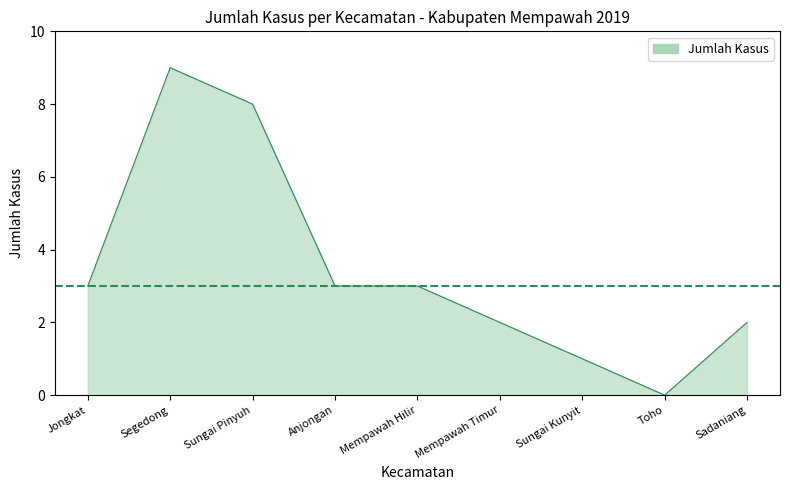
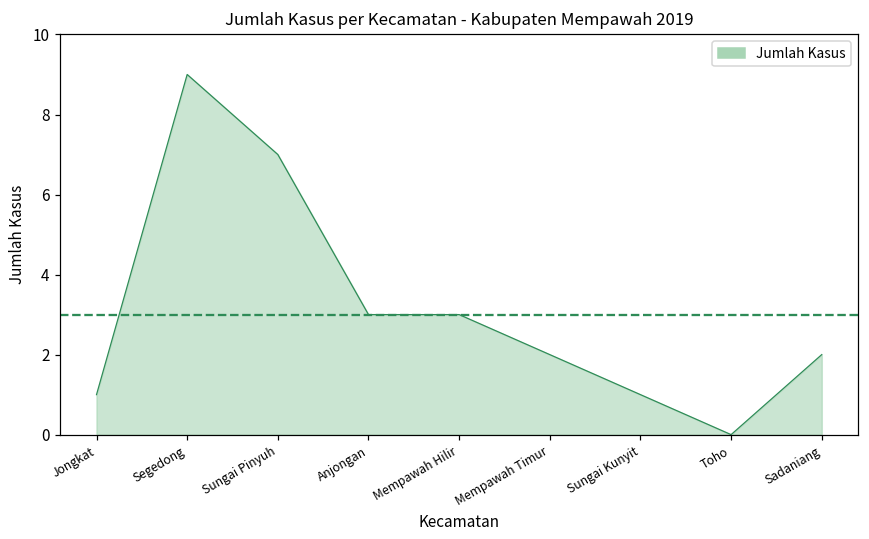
Jongkat: 3 -> 1
Sungai Pinyuh: 8 -> 7
